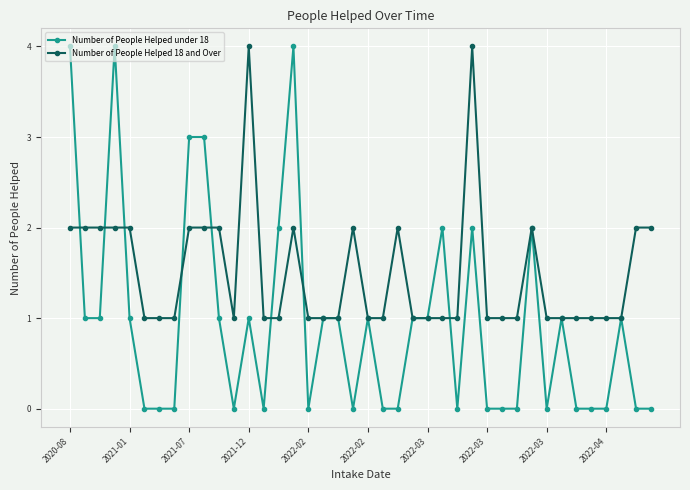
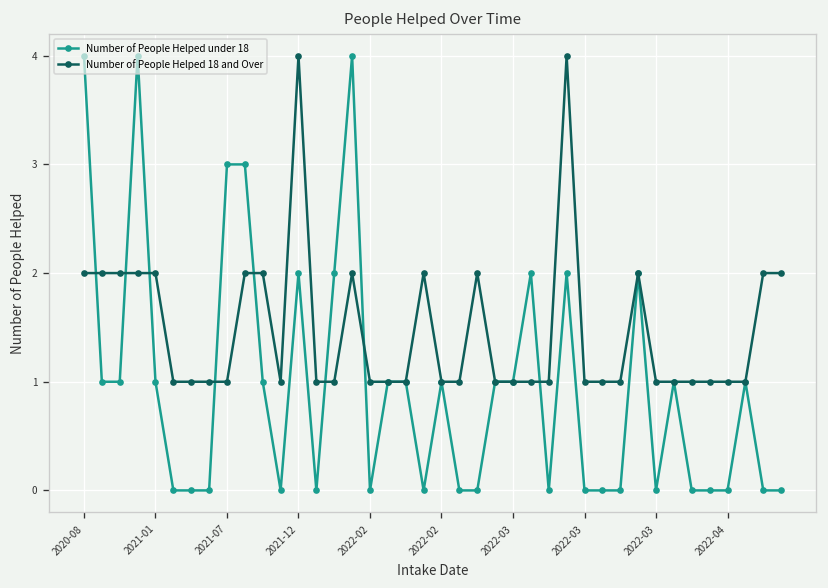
Number of People Helped 18 and Over, 2021-07: 2 -> 1
Number of People Helped under 18, 2021-12: 1 -> 2
